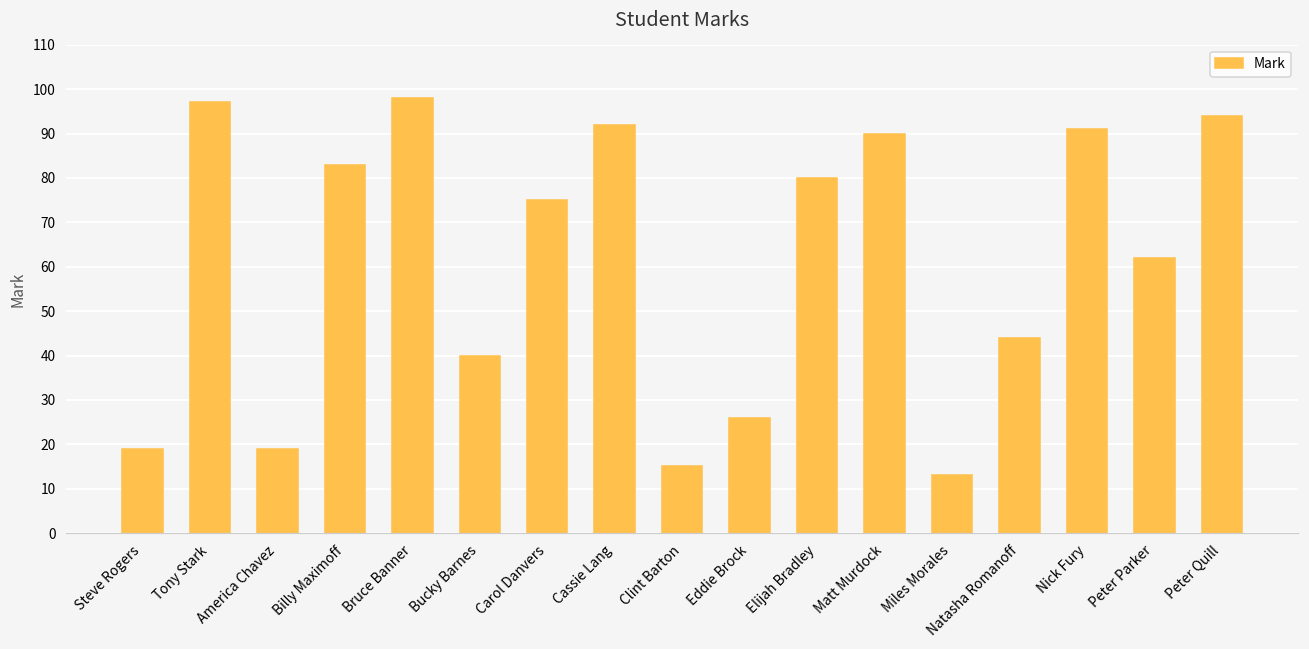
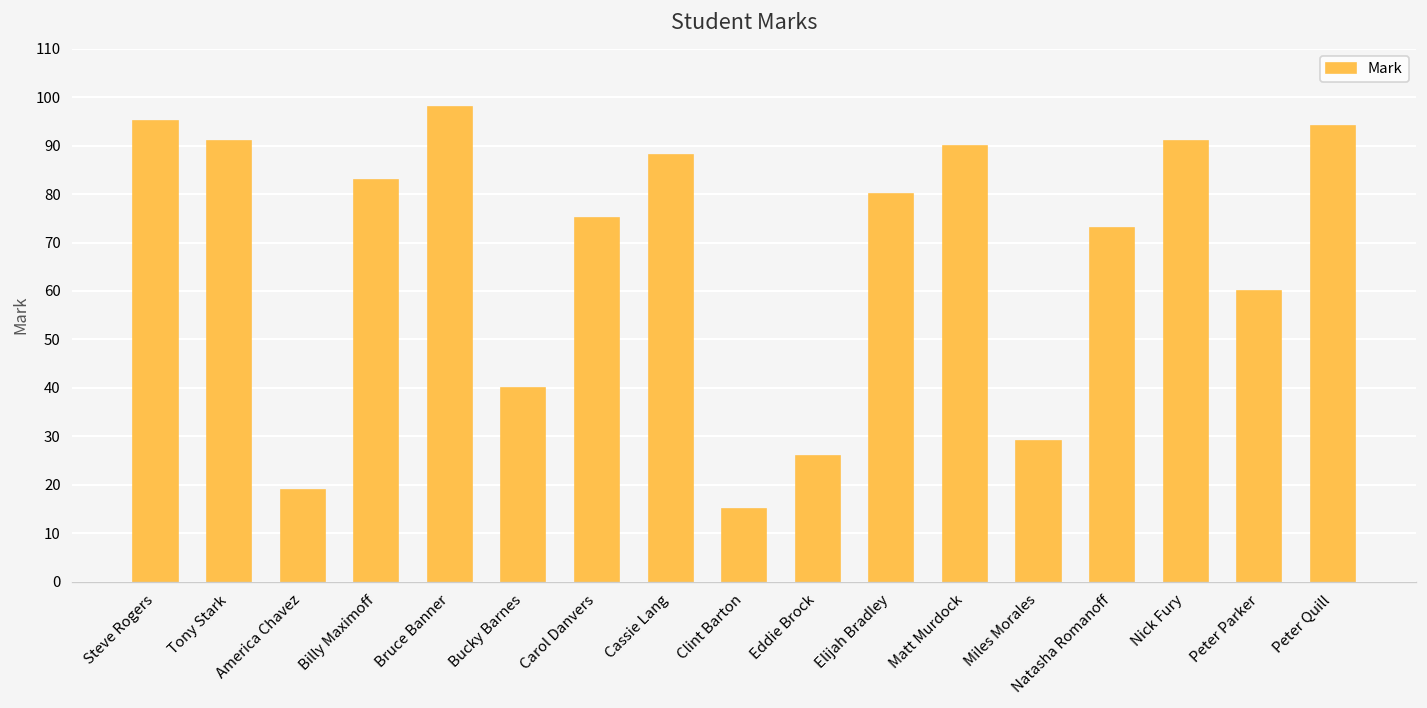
Steve Rogers: 19 -> 95
Tony Stark: 97 -> 91
Cassie Lang: 92 -> 88
Miles Morales: 13 -> 29
Natasha Romanoff: 44 -> 73
Peter Parker: 62 -> 60
